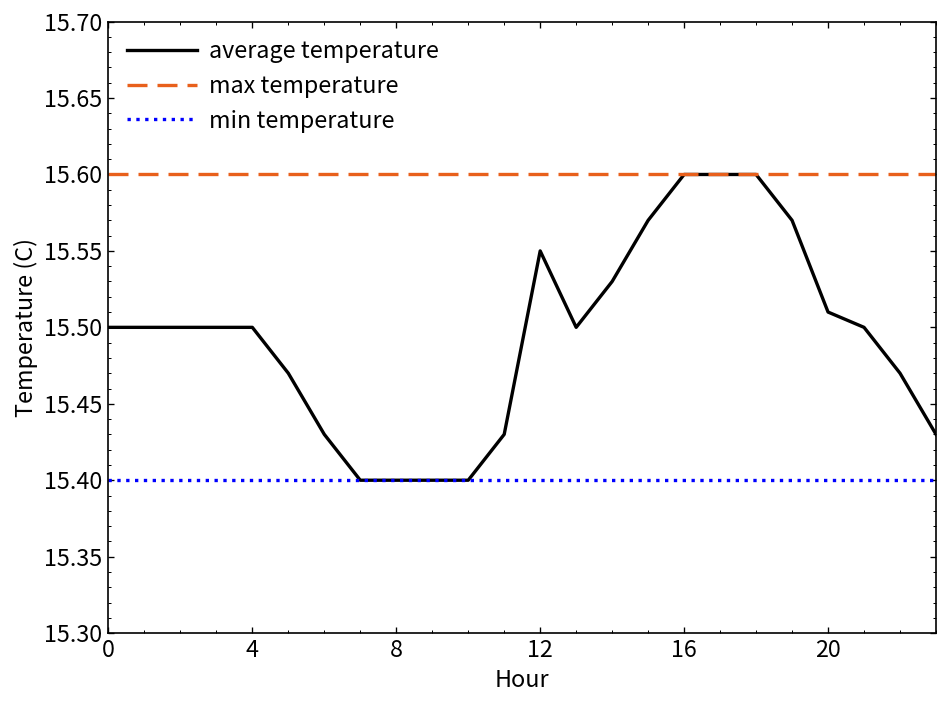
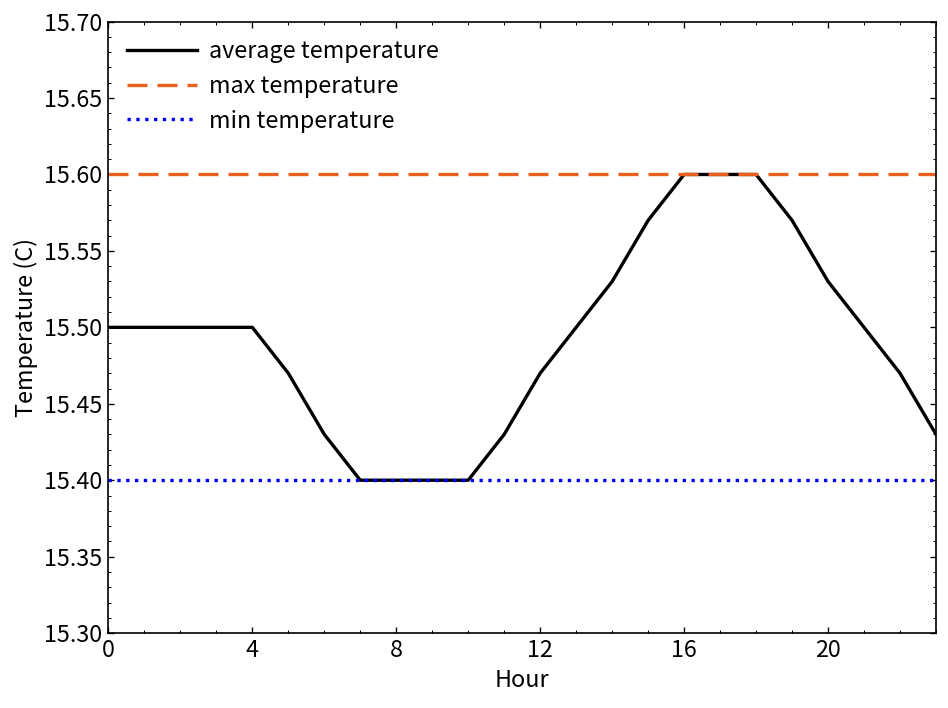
average temperature, 12: 15.55 -> 15.47
average temperature, 20: 15.51 -> 15.53
